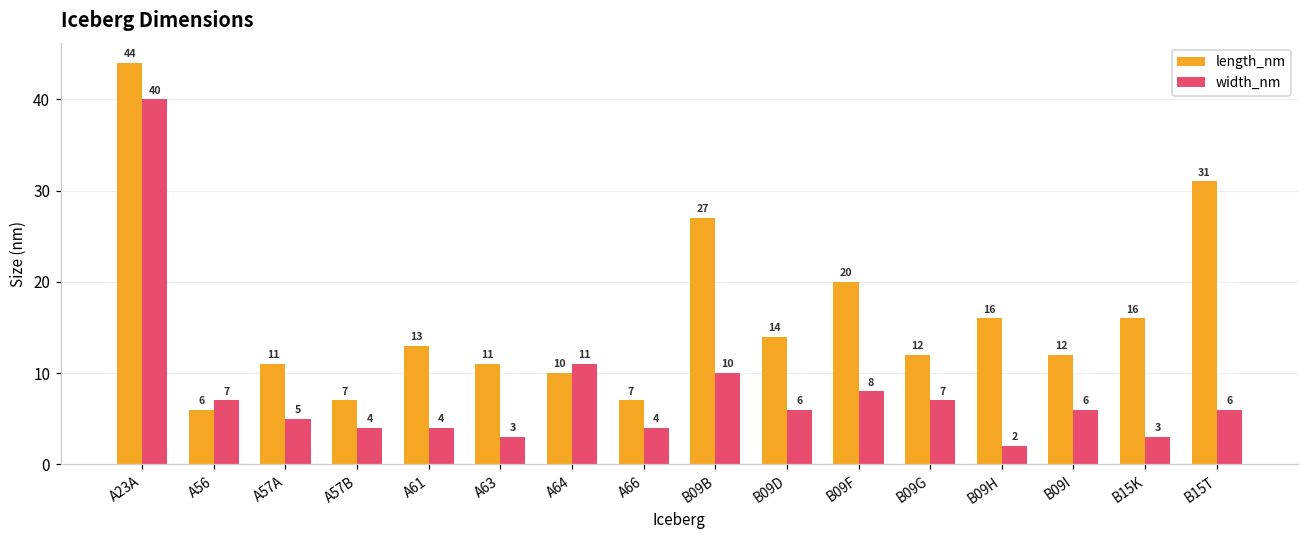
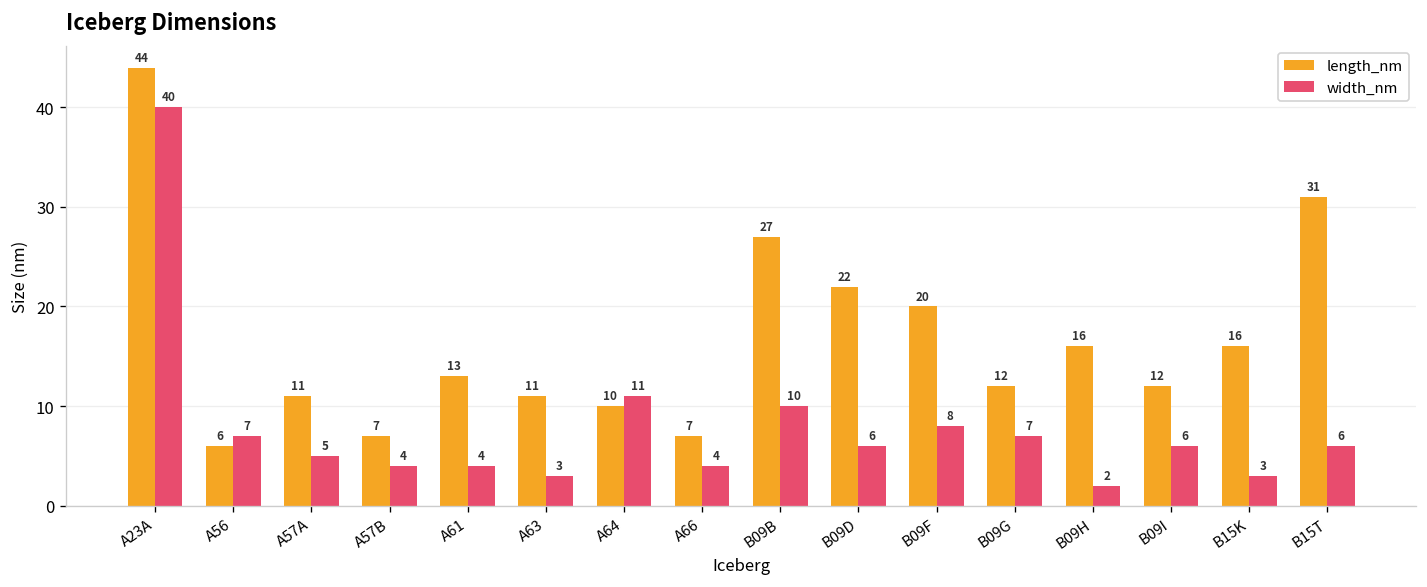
length_nm, B09D: 14 -> 22
